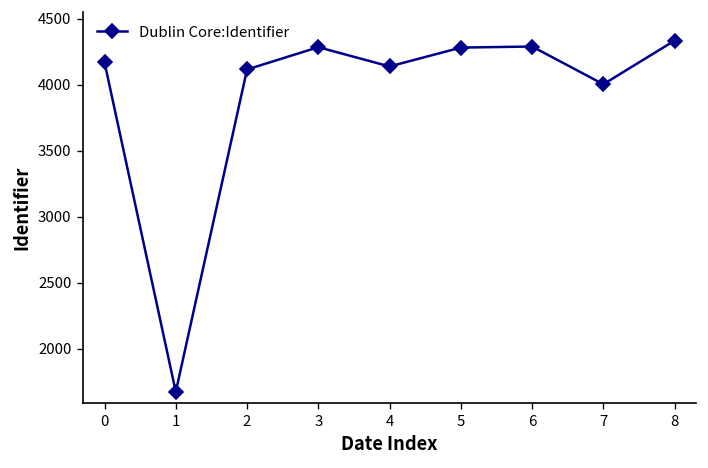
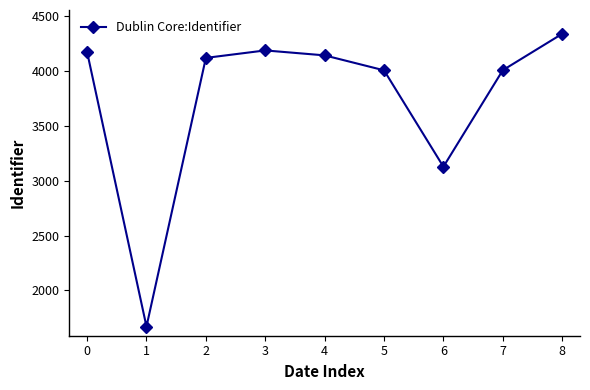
3: 4290 -> 4180
5: 4280 -> 4000
6: 4290 -> 3130
